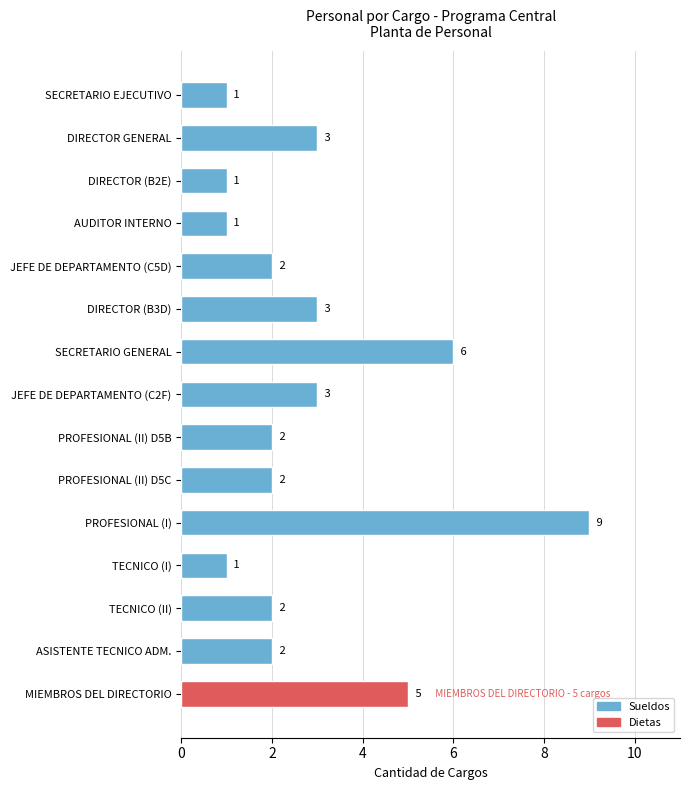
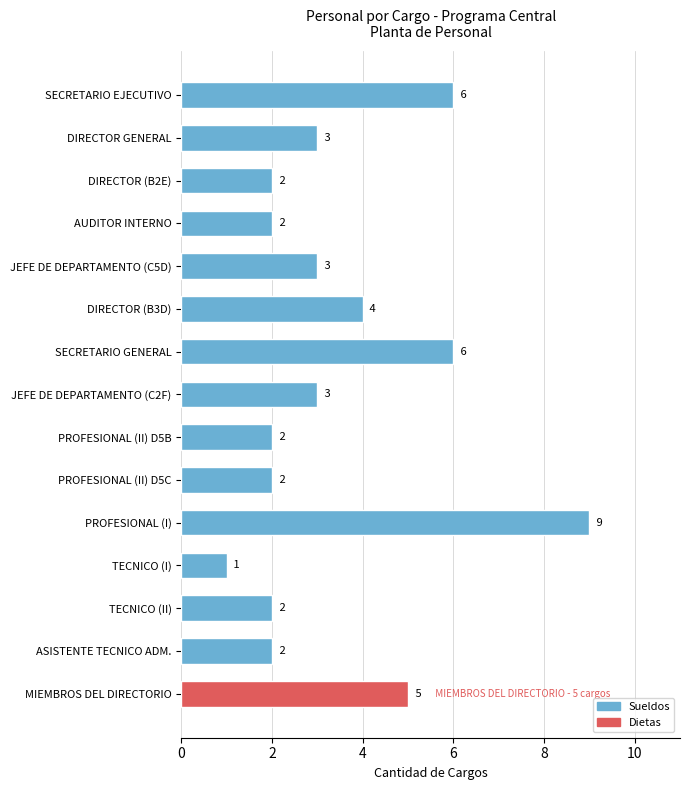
SECRETARIO EJECUTIVO: 1 -> 6
DIRECTOR (B2E): 1 -> 2
AUDITOR INTERNO: 1 -> 2
JEFE DE DEPARTAMENTO (C5D): 2 -> 3
DIRECTOR (B3D): 3 -> 4
